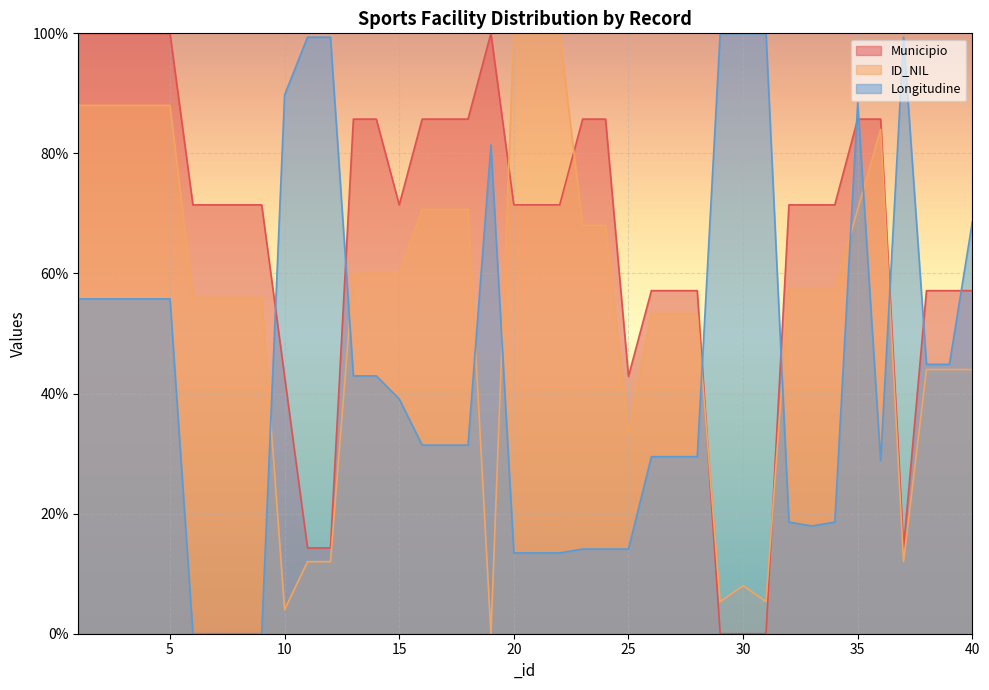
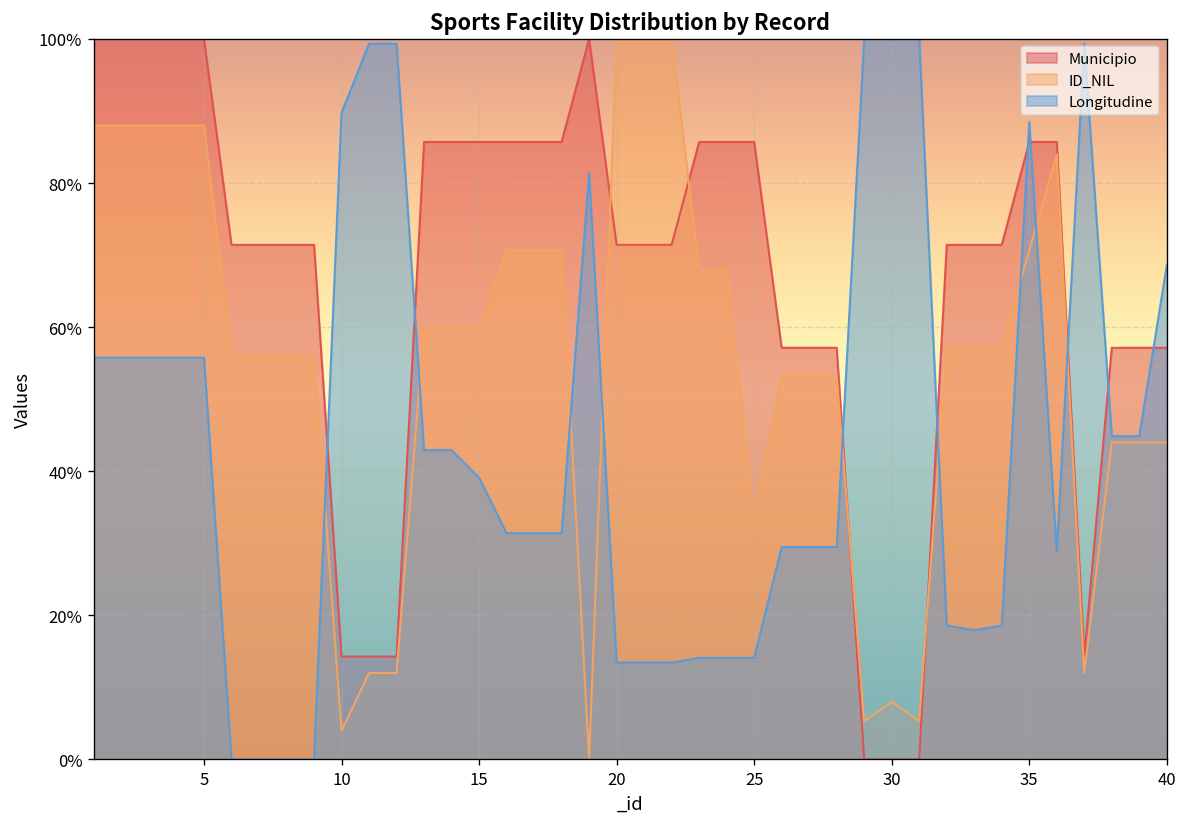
Municipio, 10: 43% -> 14%
Municipio, 15: 71% -> 86%
Municipio, 25: 43% -> 86%
